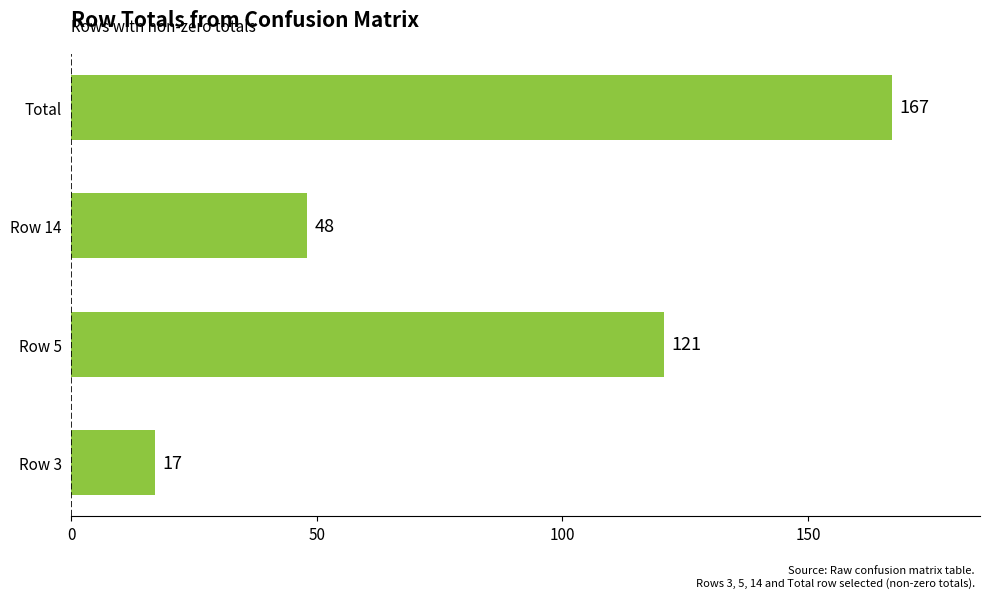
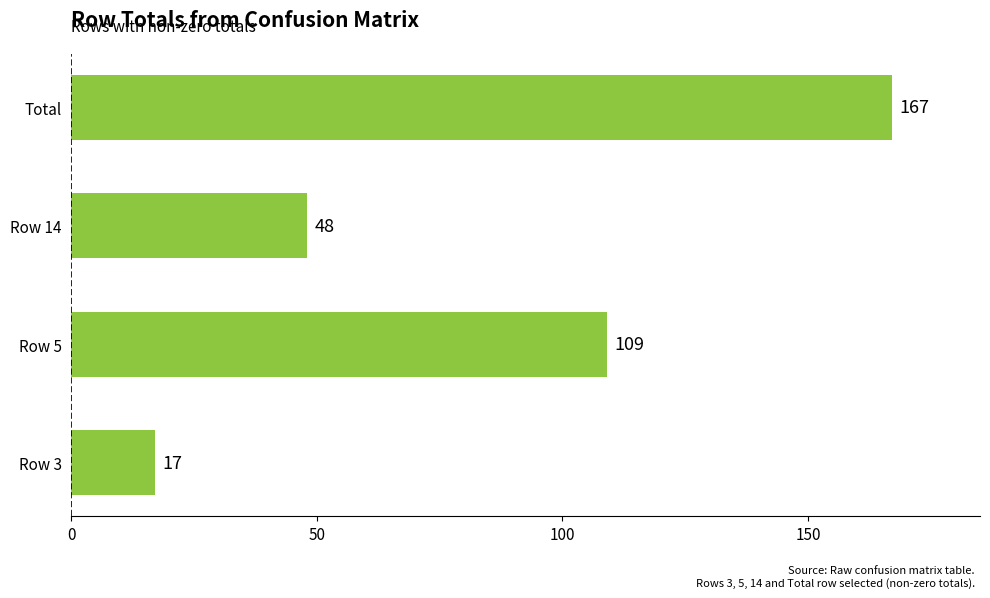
Row 5: 121 -> 109
